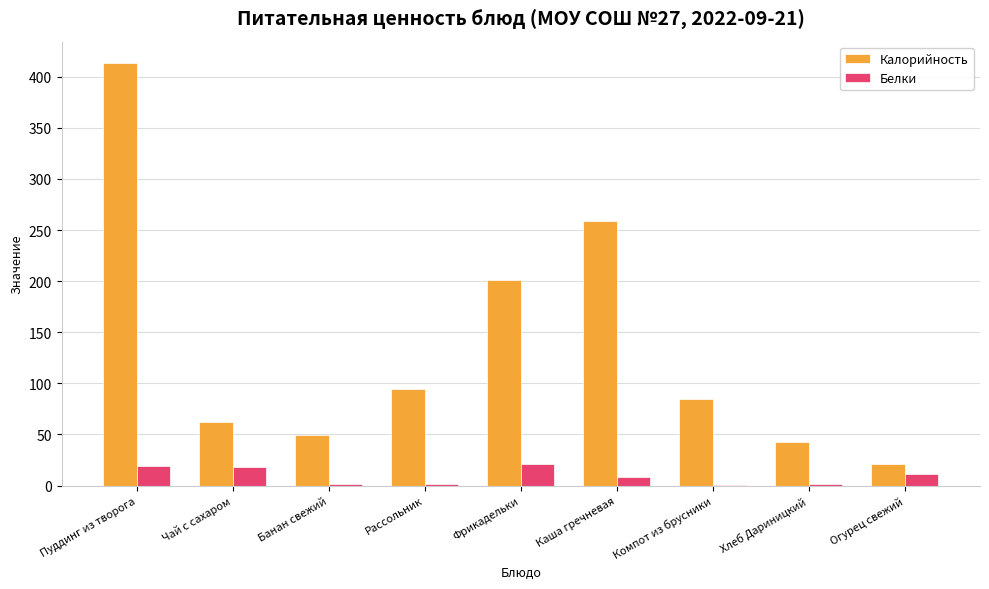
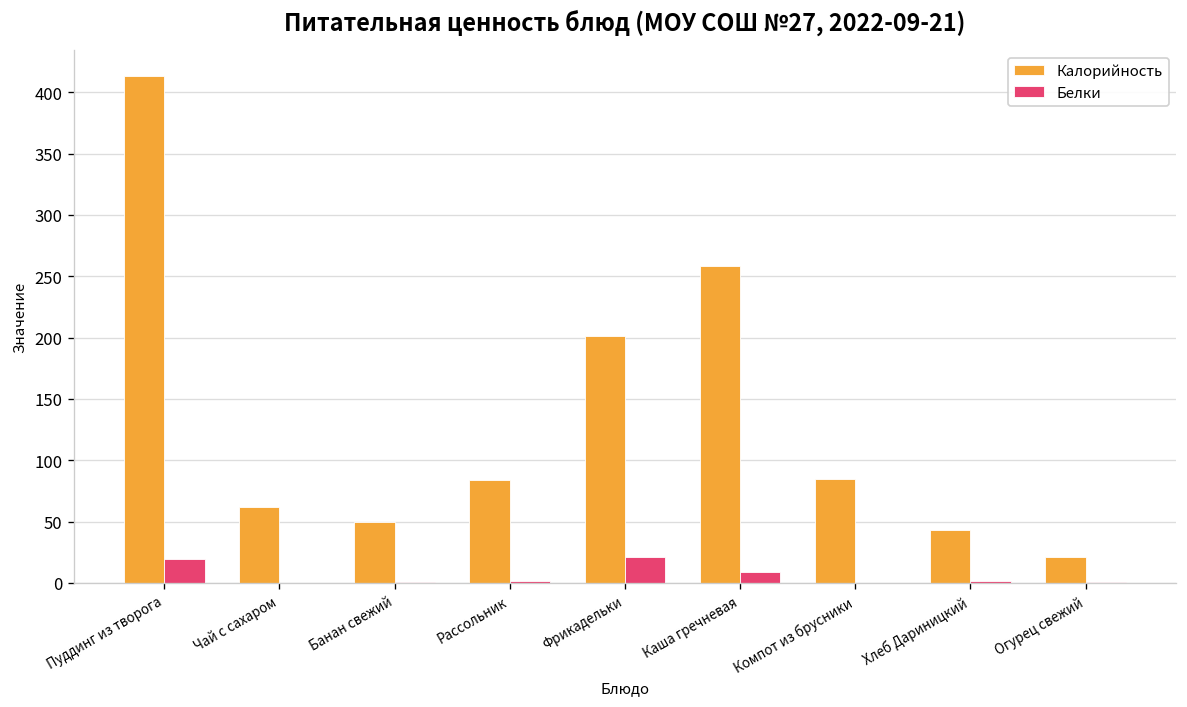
Белки, Чай с сахаром: 18 -> 0
Калорийность, Рассольник: 94 -> 84
Белки, Огурец свежий: 11 -> 1
